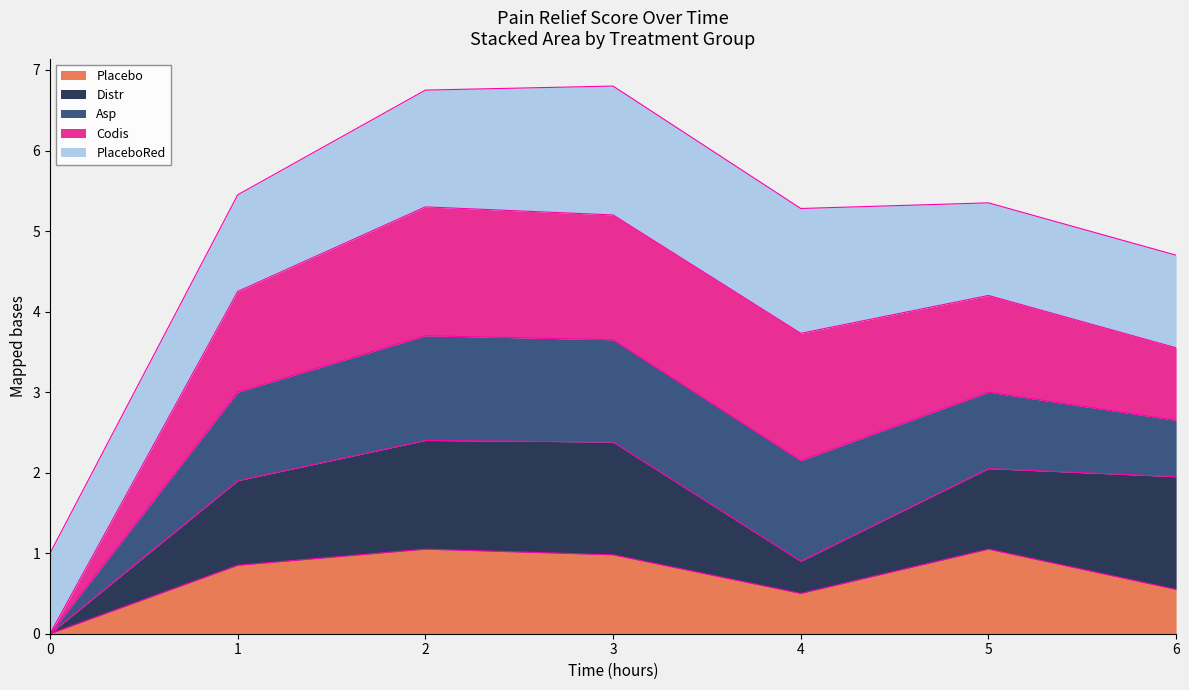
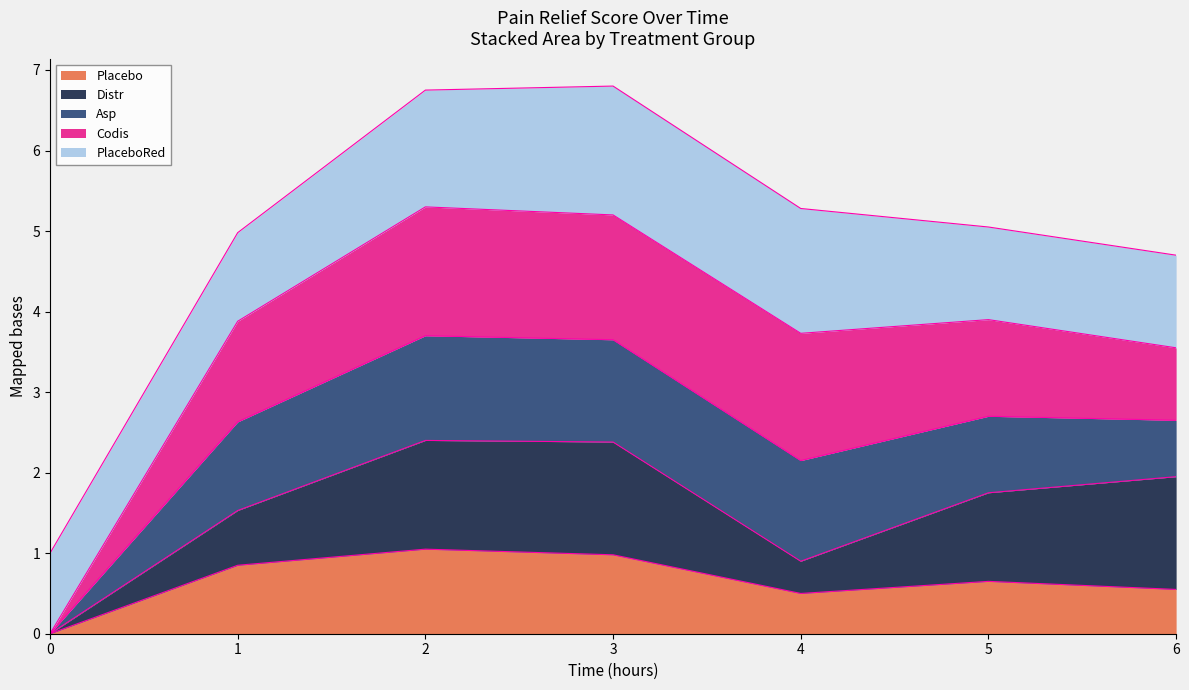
Distr, 1: 1.0 -> 0.7
PlaceboRed, 1: 1.2 -> 1.1
Placebo, 5: 1.1 -> 0.7
Distr, 5: 1.0 -> 1.1
